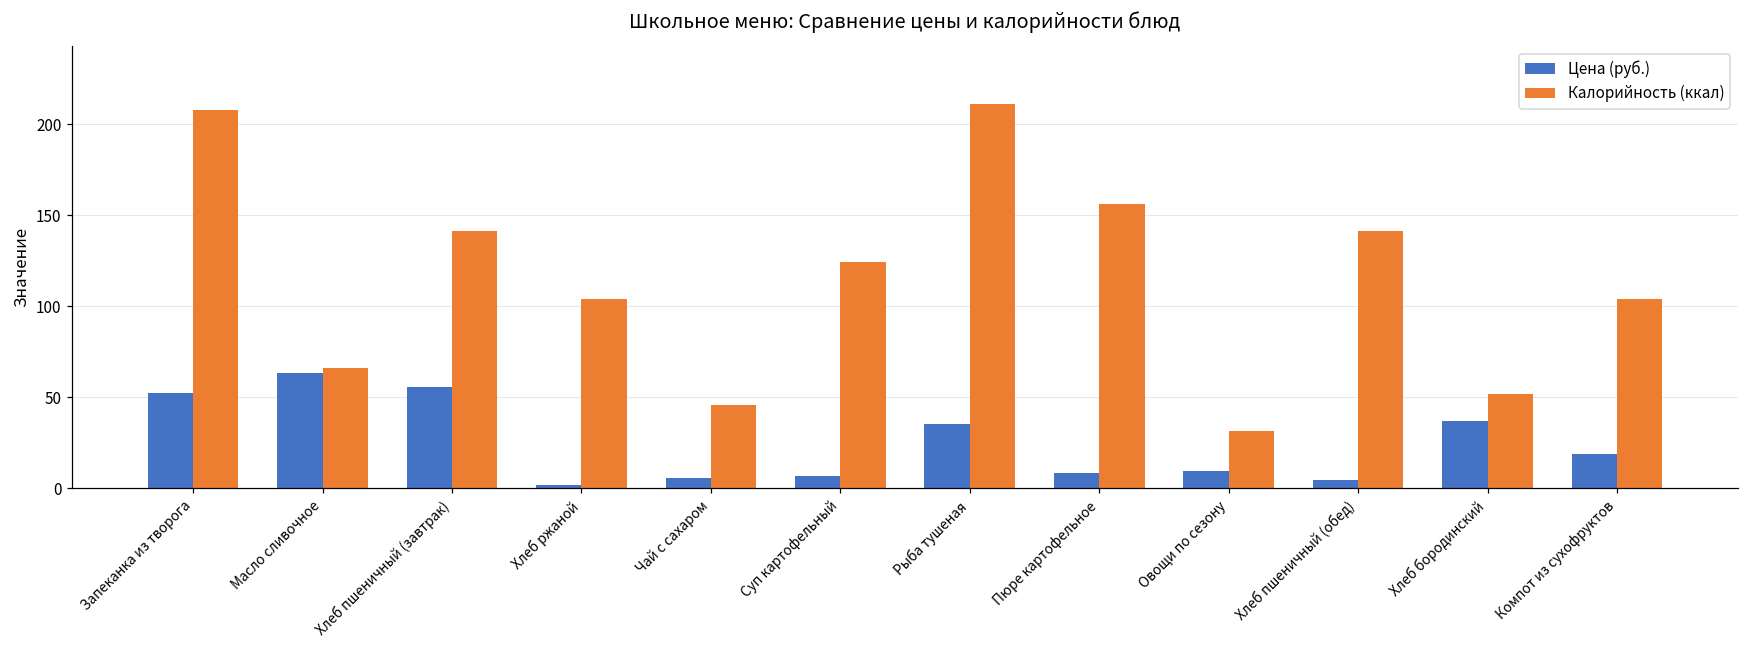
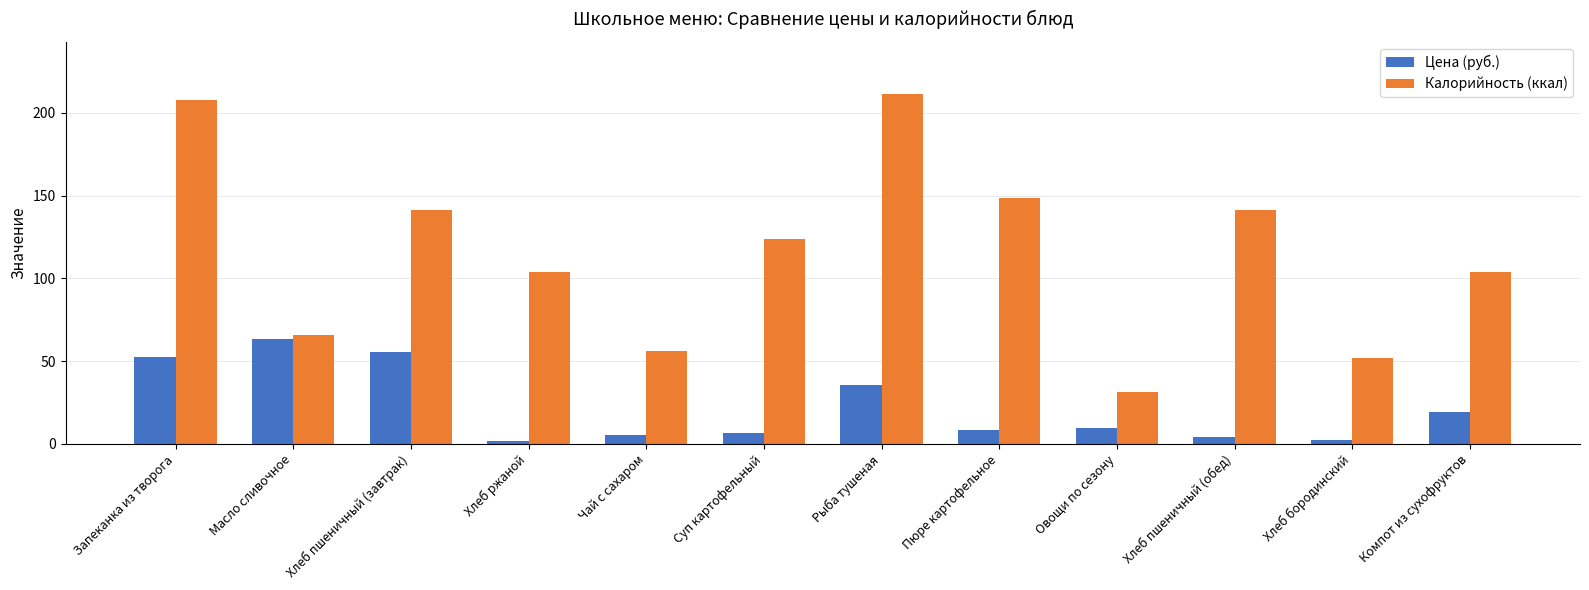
Калорийность (ккал), Чай с сахаром: 46 -> 56
Калорийность (ккал), Пюре картофельное: 156 -> 149
Цена (руб.), Хлеб бородинский: 37 -> 2
